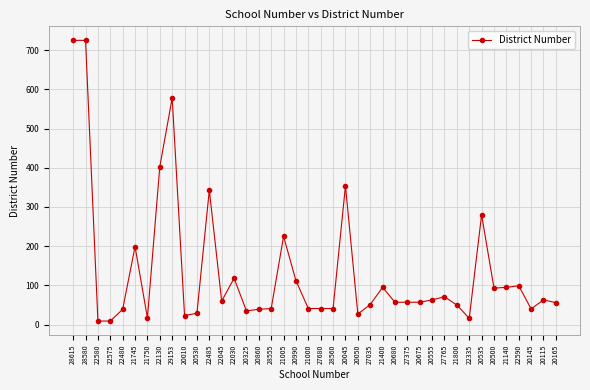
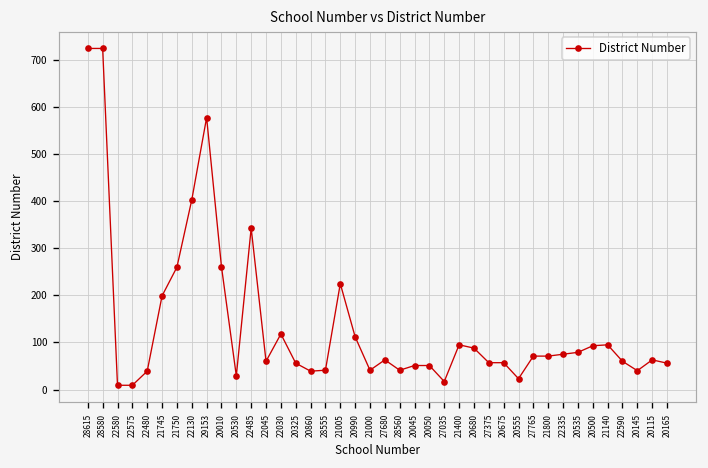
21750: 20 -> 260
20010: 20 -> 260
20325: 40 -> 60
27680: 40 -> 60
20045: 350 -> 50
20050: 30 -> 50
27035: 50 -> 20
20680: 60 -> 90
20555: 60 -> 20
21800: 50 -> 70
22335: 20 -> 80
20535: 280 -> 80
22590: 100 -> 60
